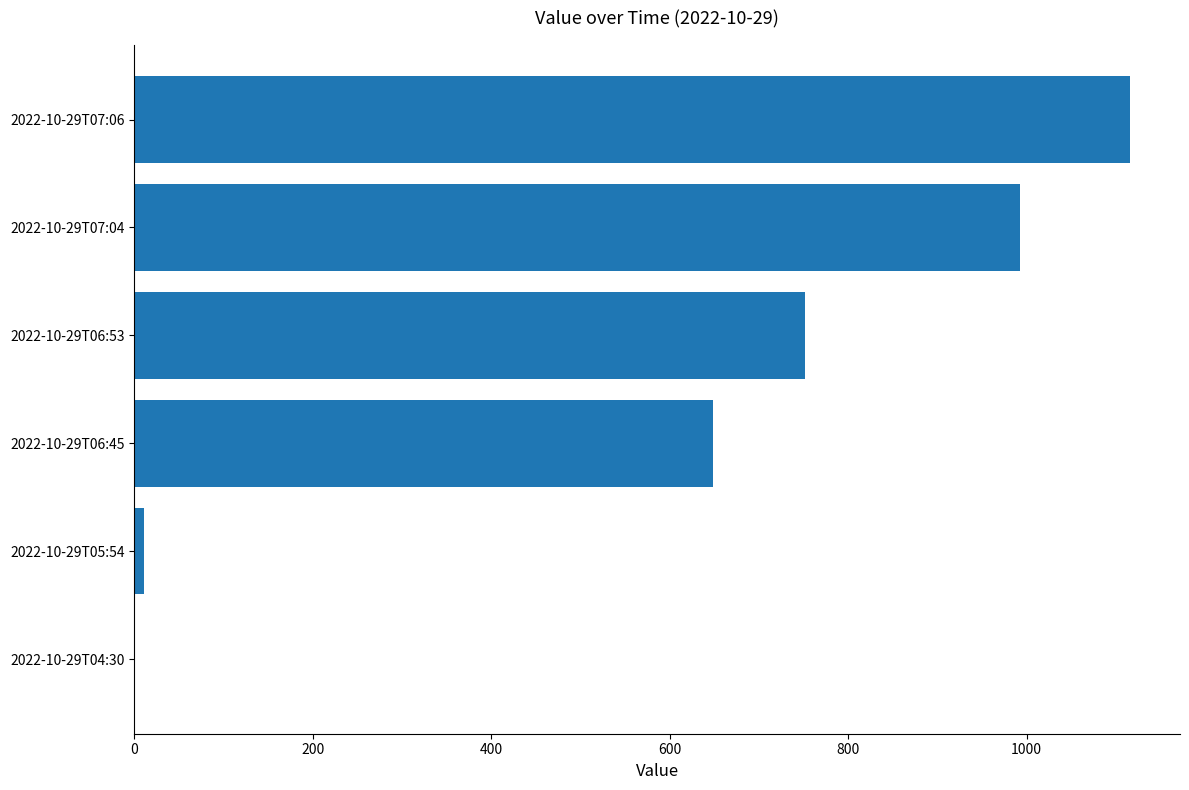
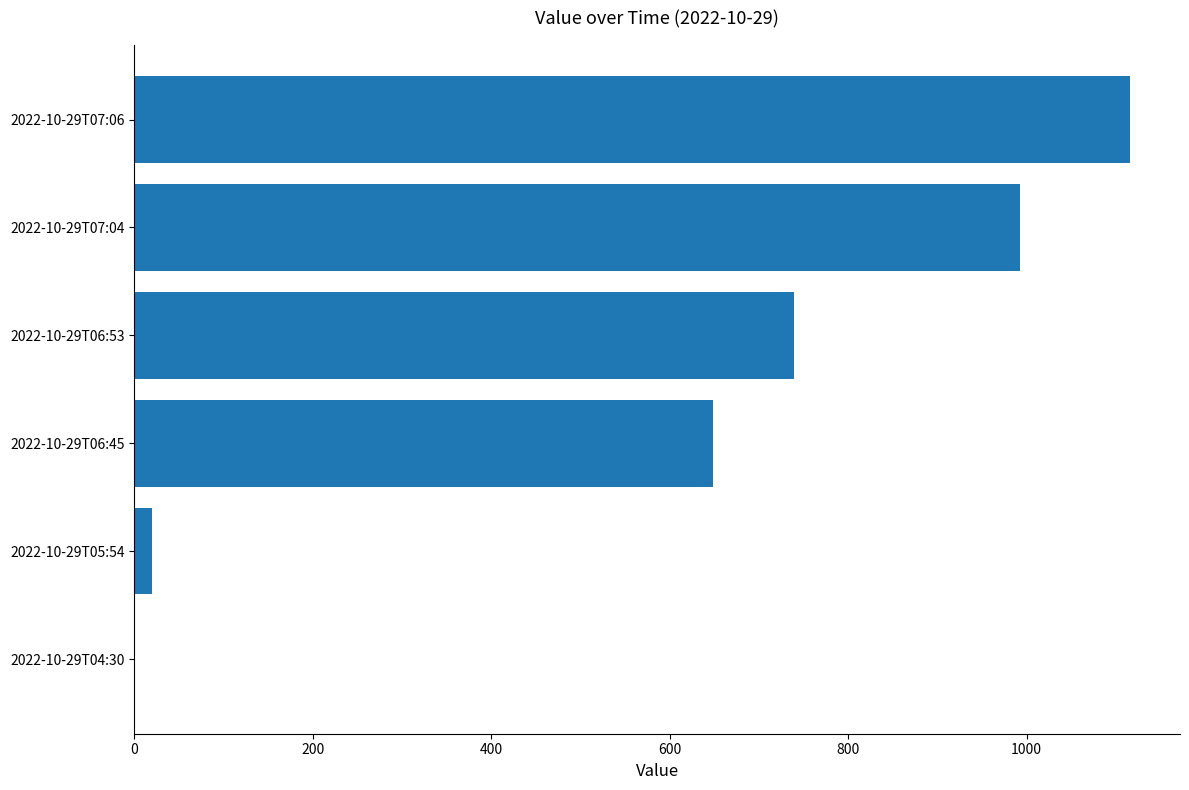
2022-10-29T06:53: 750 -> 740
2022-10-29T05:54: 10 -> 20
